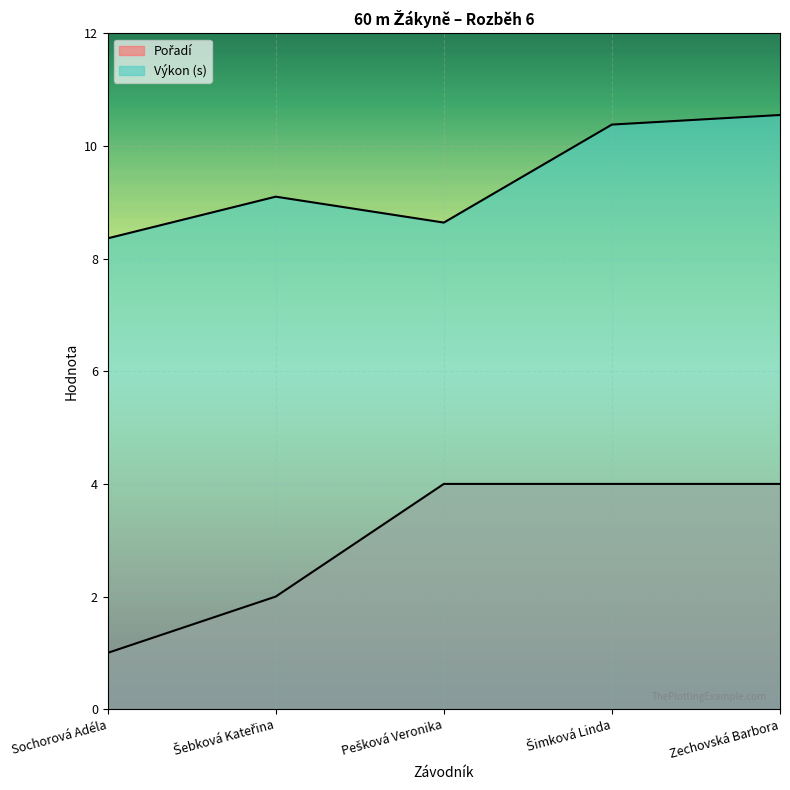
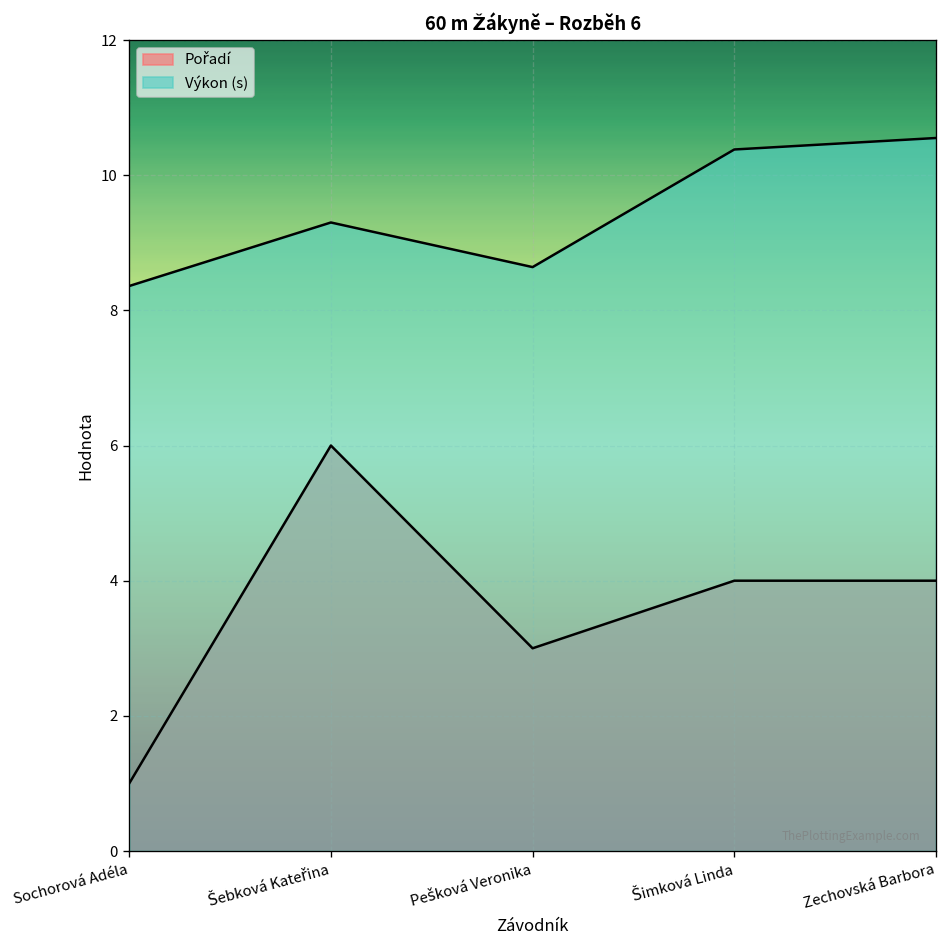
Pořadí, Šebková Kateřina: 2 -> 6
Výkon (s), Šebková Kateřina: 9.1 -> 9.3
Pořadí, Pešková Veronika: 4 -> 3
